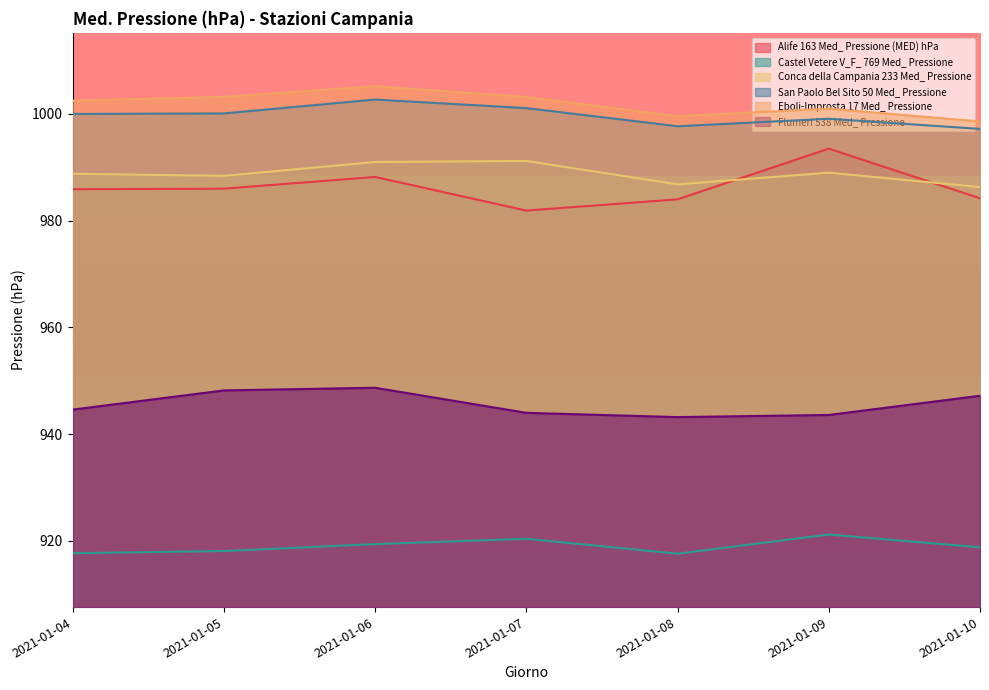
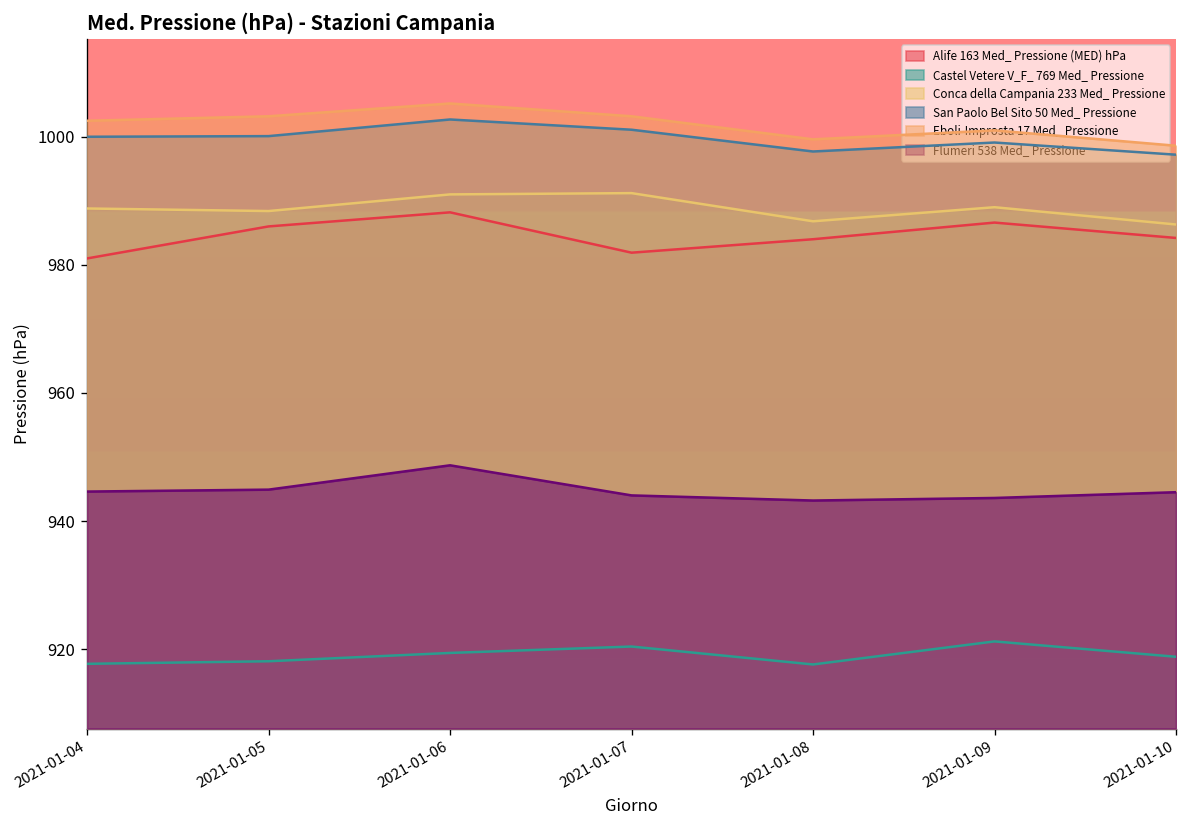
Alife 163 Med_ Pressione (MED) hPa, 2021-01-04: 986 -> 981
Flumeri 538 Med_ Pressione, 2021-01-05: 948 -> 945
Alife 163 Med_ Pressione (MED) hPa, 2021-01-09: 994 -> 987
Flumeri 538 Med_ Pressione, 2021-01-10: 947 -> 945
